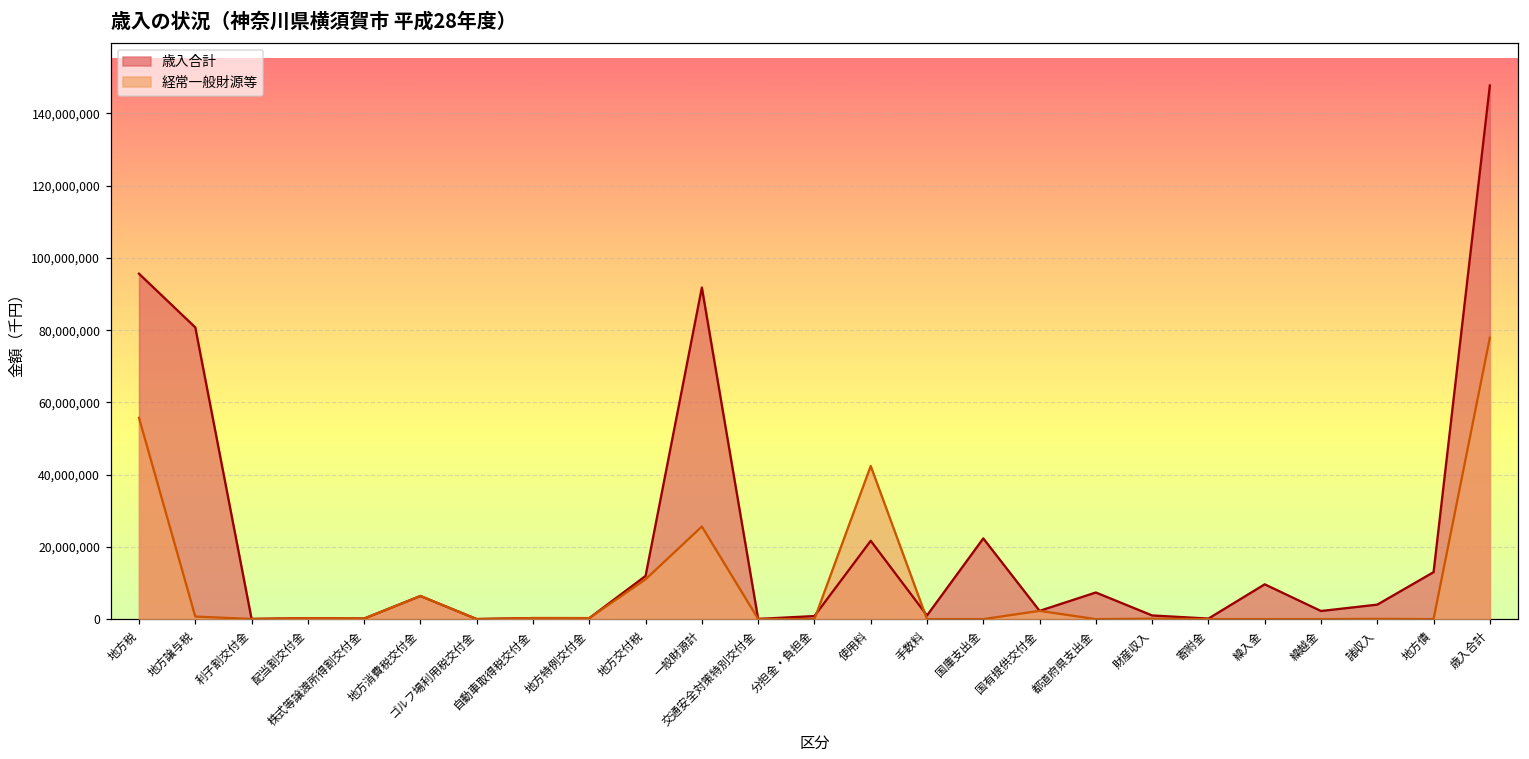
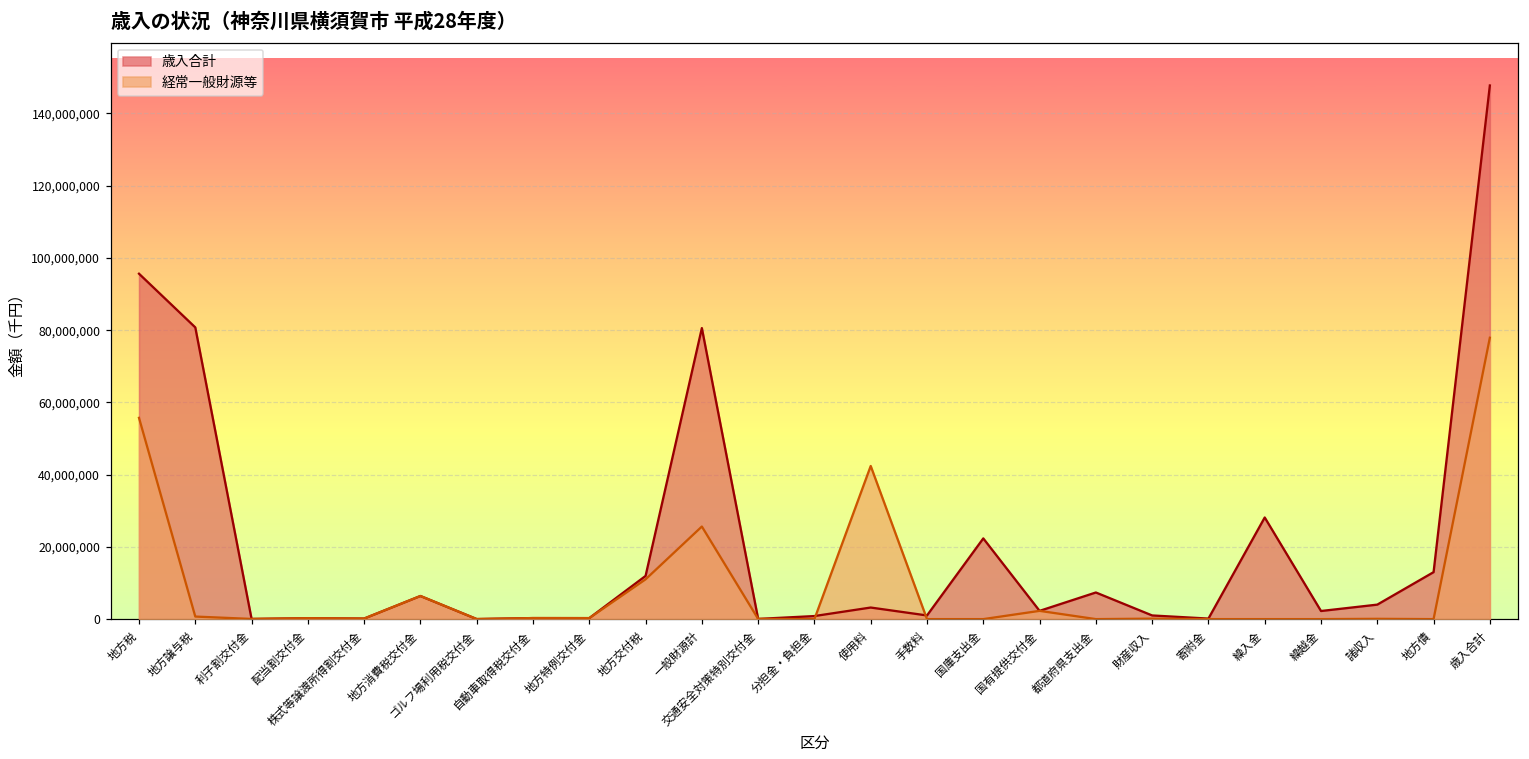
歳入合計, 一般財源計: 92,000,000 -> 81,000,000
歳入合計, 使用料: 22,000,000 -> 3,000,000
歳入合計, 繰入金: 10,000,000 -> 28,000,000
